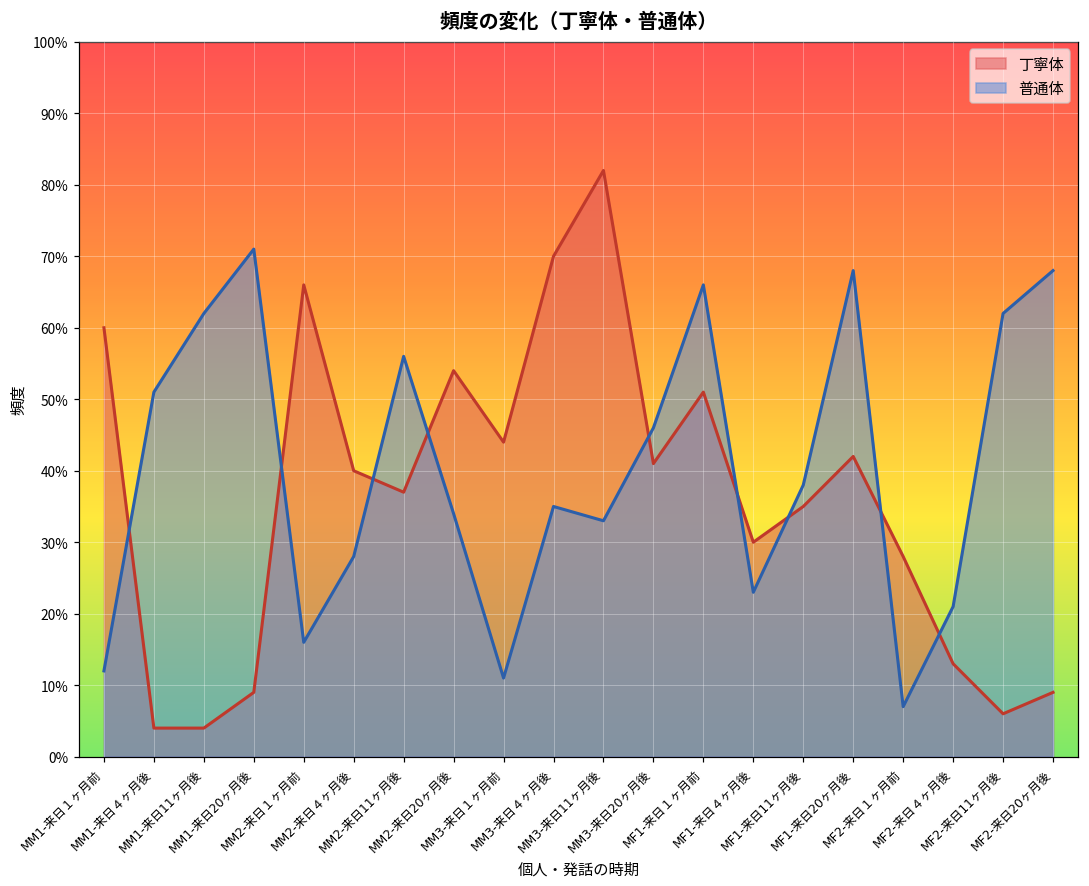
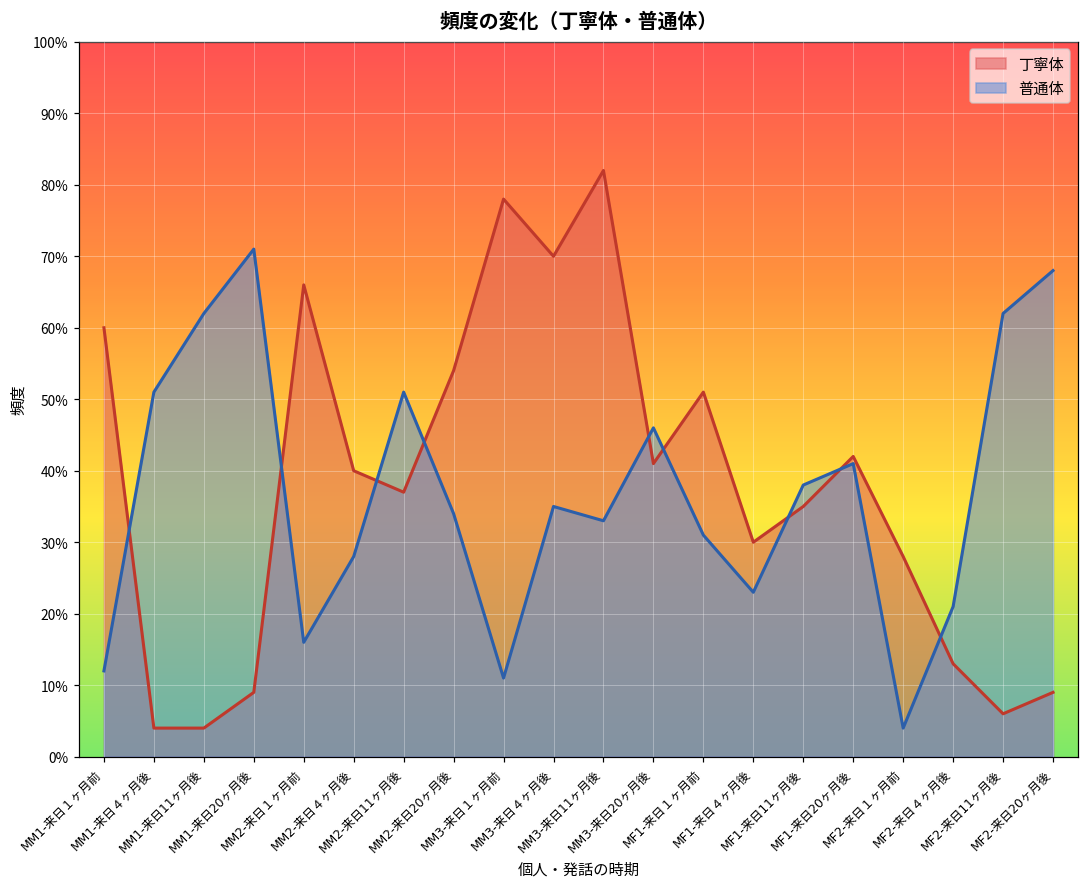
普通体, MM2-来日11ヶ月後: 56% -> 51%
丁寧体, MM3-来日１ヶ月前: 44% -> 78%
普通体, MF1-来日１ヶ月前: 66% -> 31%
普通体, MF1-来日20ヶ月後: 68% -> 41%
普通体, MF2-来日１ヶ月前: 7% -> 4%
